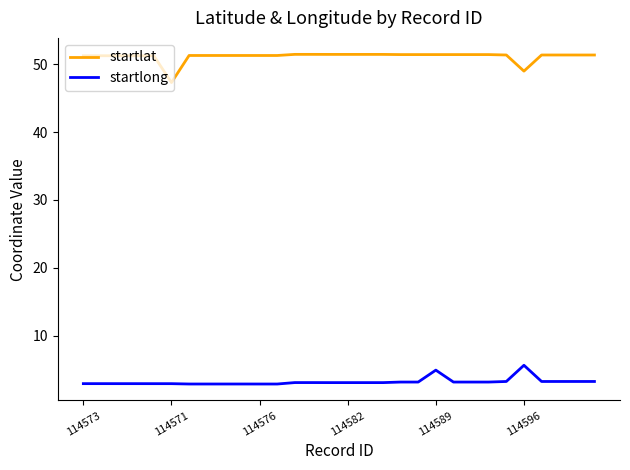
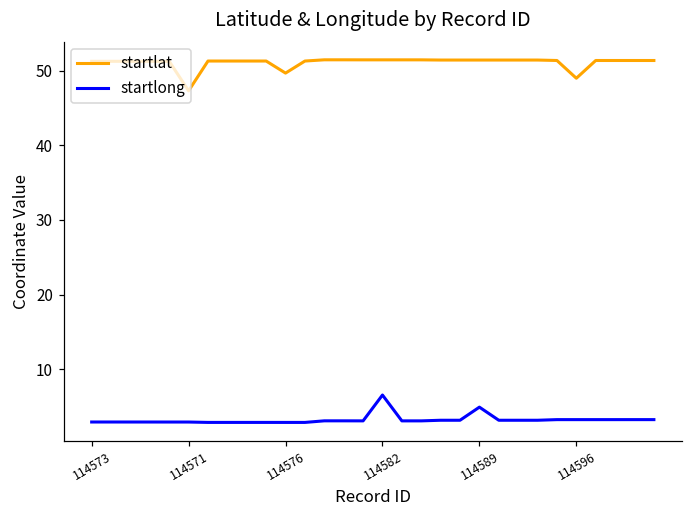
startlat, 114576: 51 -> 50
startlong, 114582: 3 -> 7
startlong, 114596: 6 -> 3
